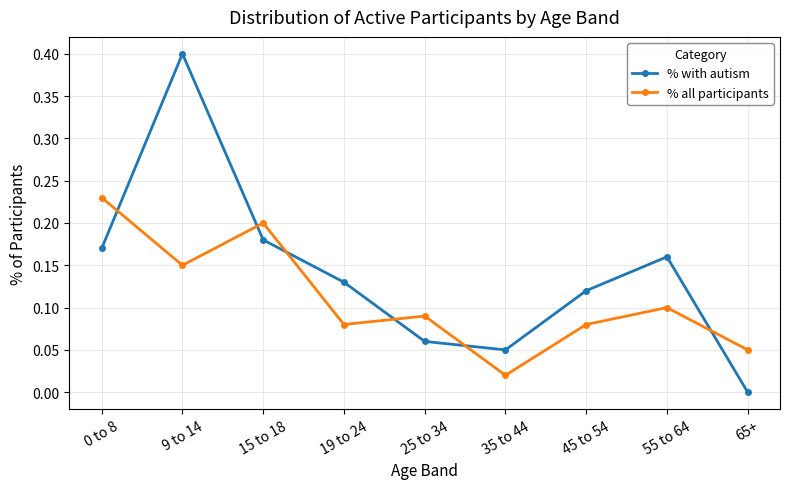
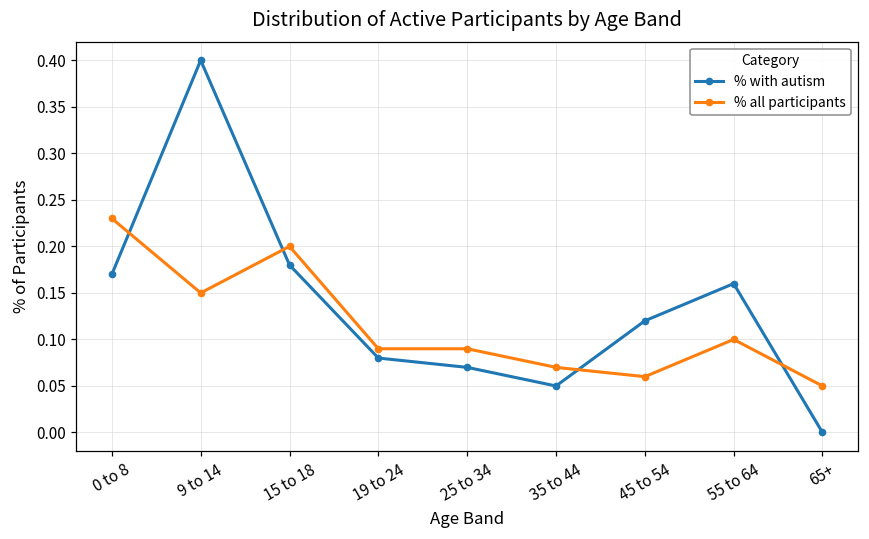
% with autism, 19 to 24: 0.13 -> 0.08
% all participants, 19 to 24: 0.08 -> 0.09
% with autism, 25 to 34: 0.06 -> 0.07
% all participants, 35 to 44: 0.02 -> 0.07
% all participants, 45 to 54: 0.08 -> 0.06
